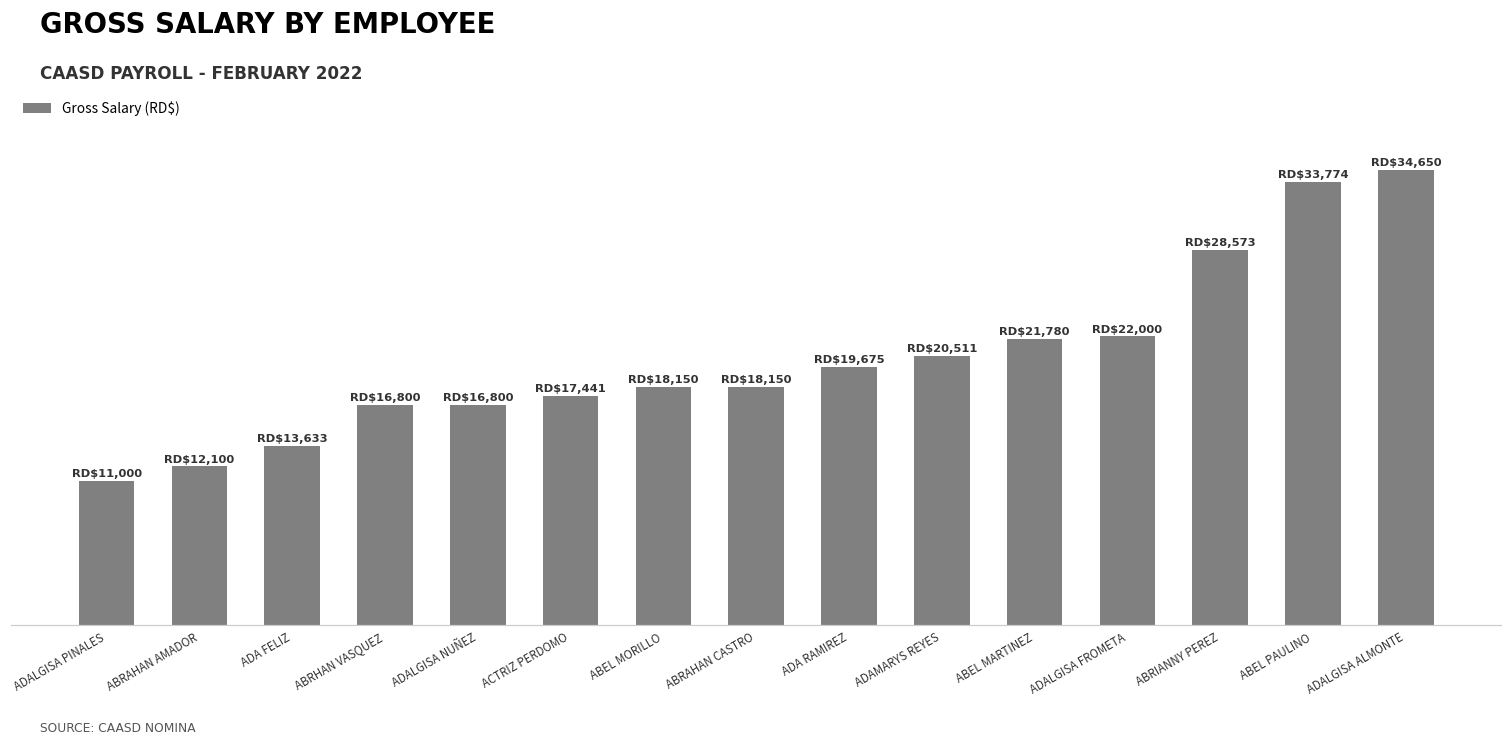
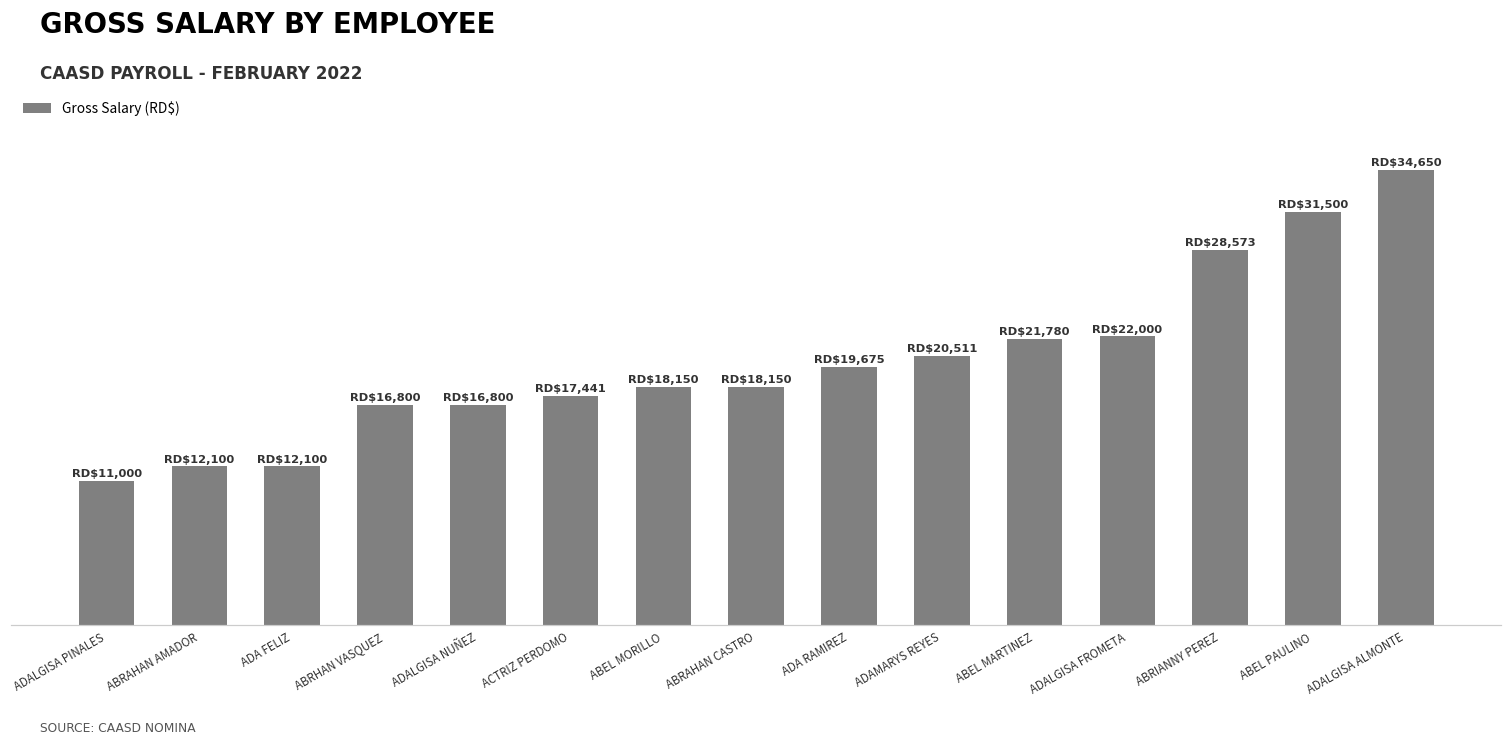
ADA FELIZ: $13,633 -> $12,100
ABEL PAULINO: $33,774 -> $31,500
